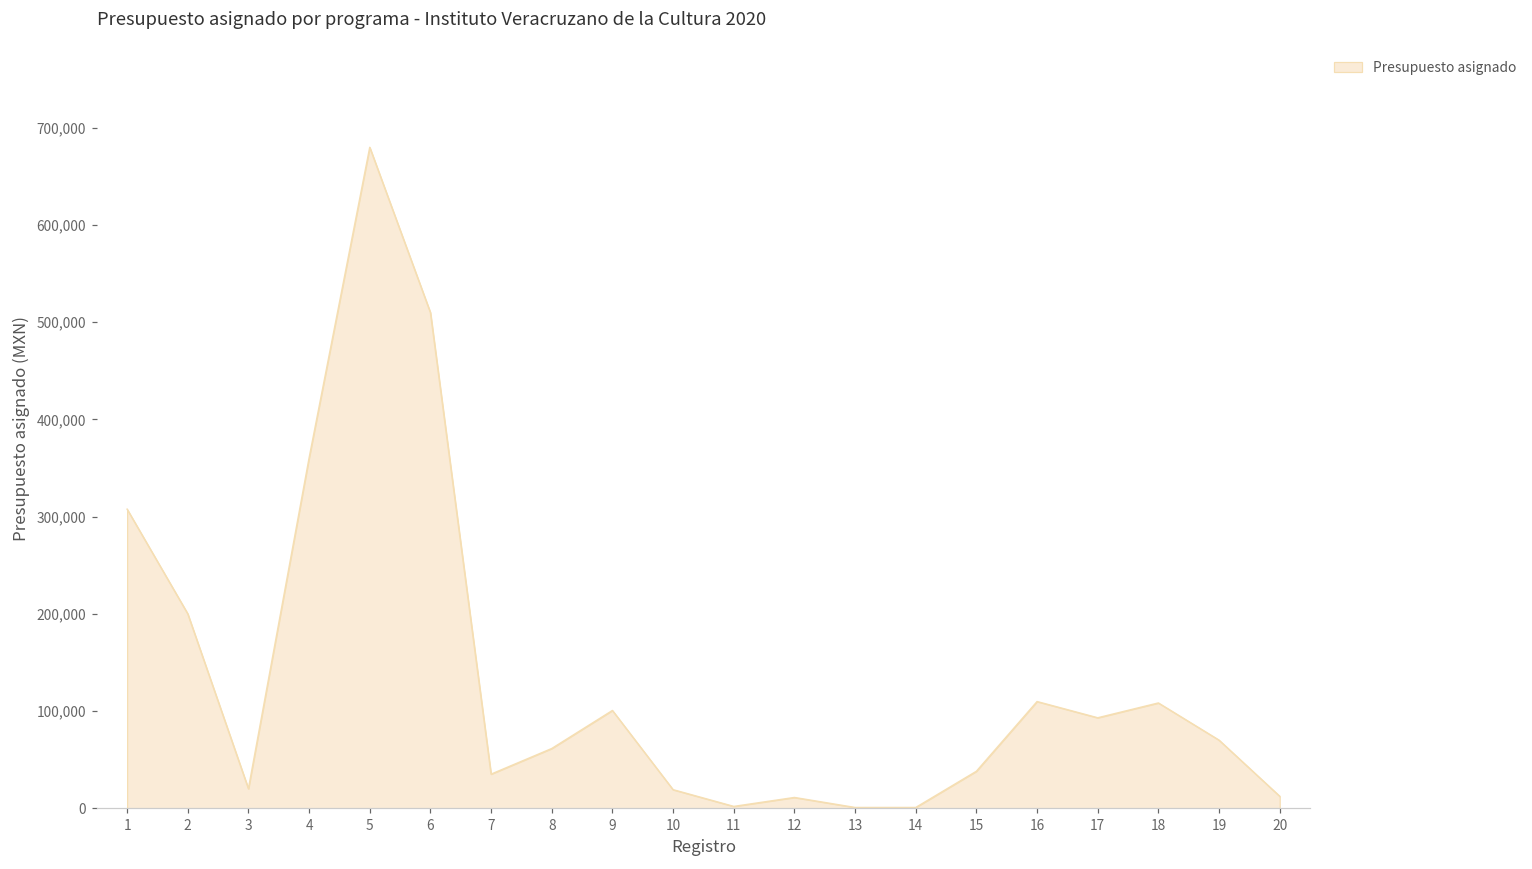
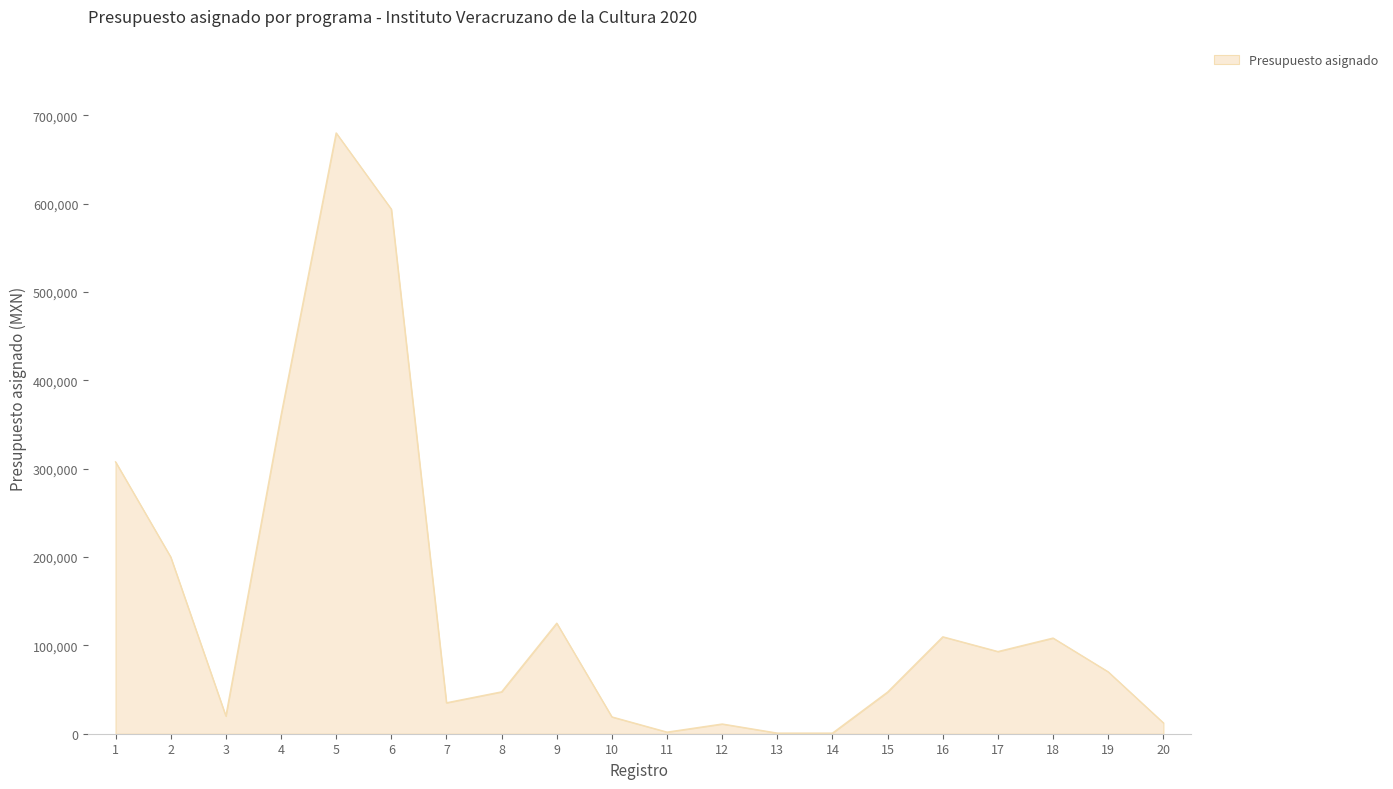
6: 510,000 -> 590,000
8: 60,000 -> 50,000
9: 100,000 -> 130,000
15: 40,000 -> 50,000
